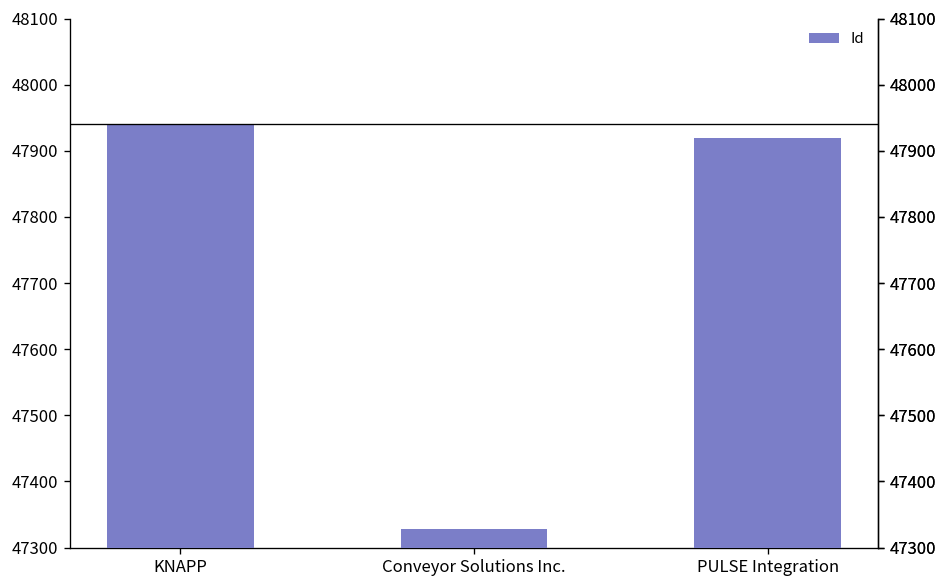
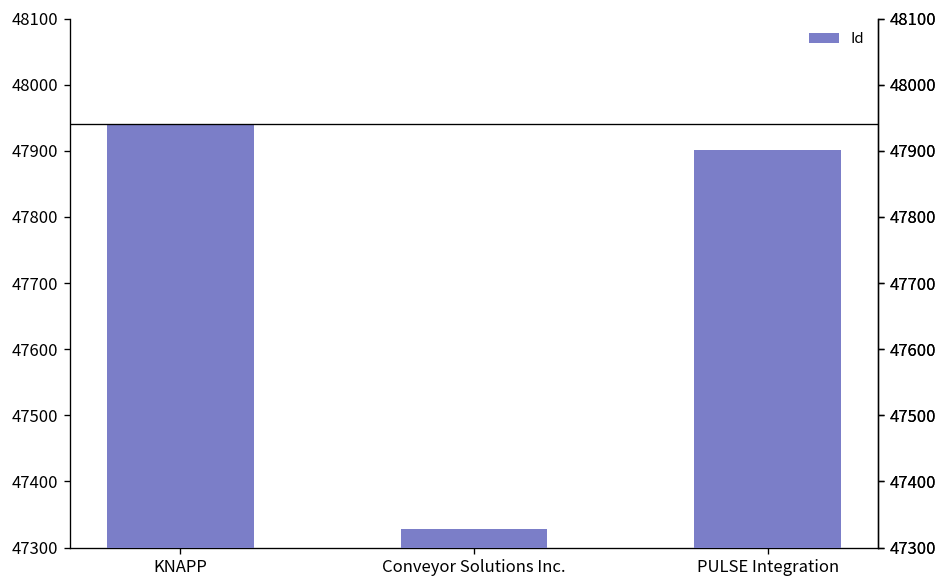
PULSE Integration: 47920 -> 47900
